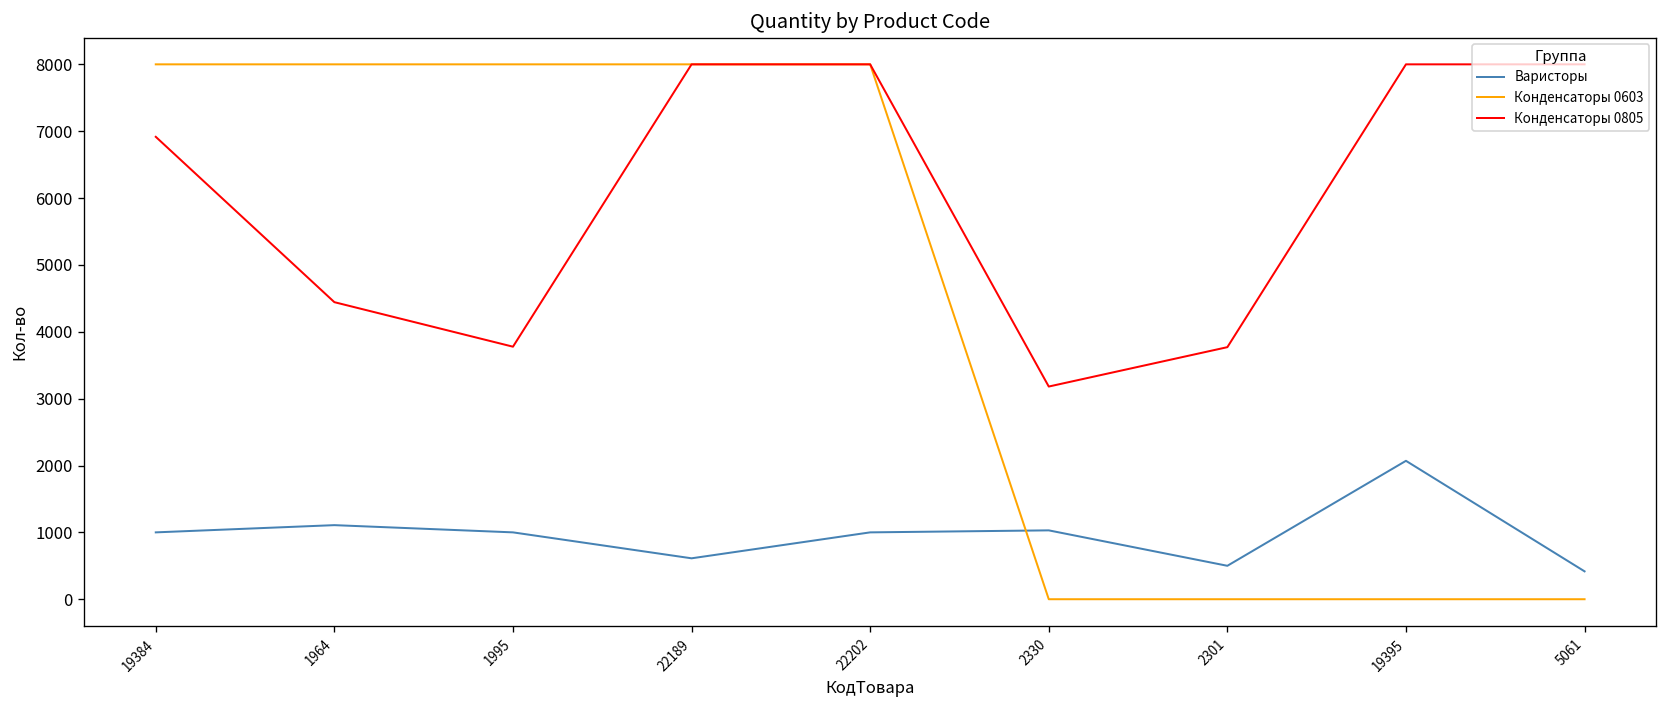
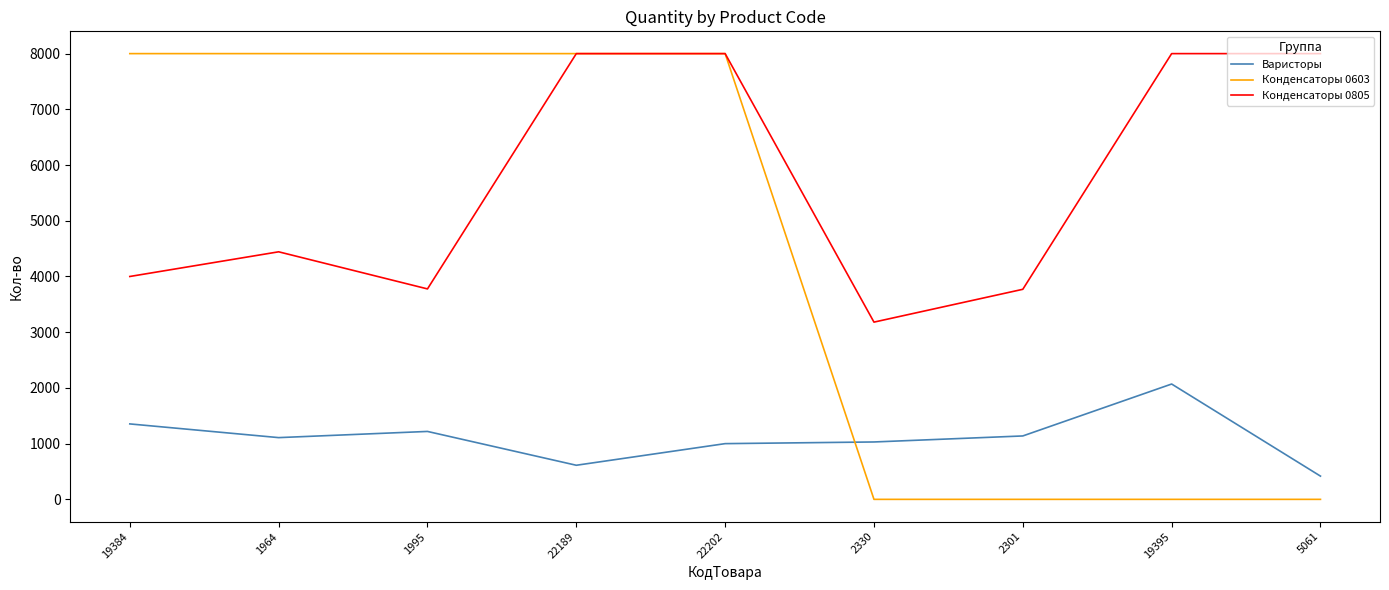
Варисторы, 19384: 1000 -> 1400
Конденсаторы 0805, 19384: 6900 -> 4000
Варисторы, 1995: 1000 -> 1200
Варисторы, 2301: 500 -> 1100
